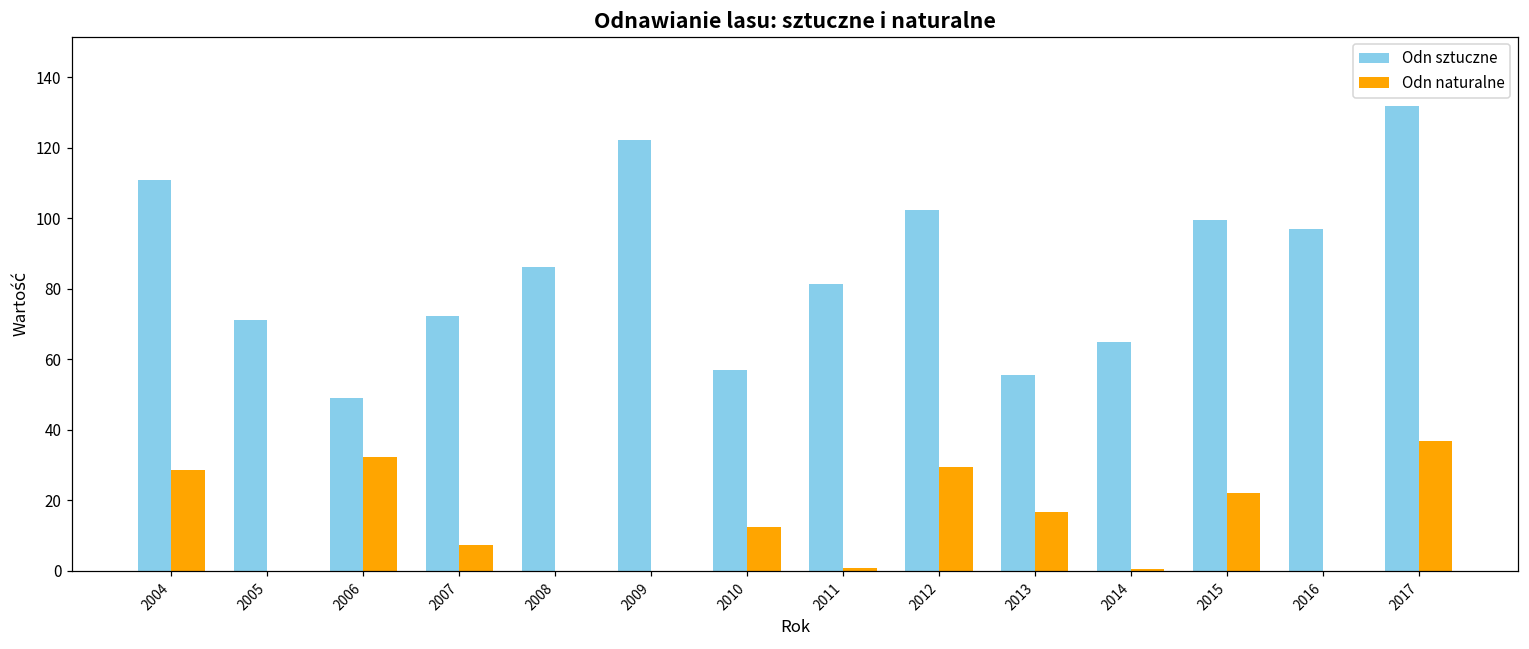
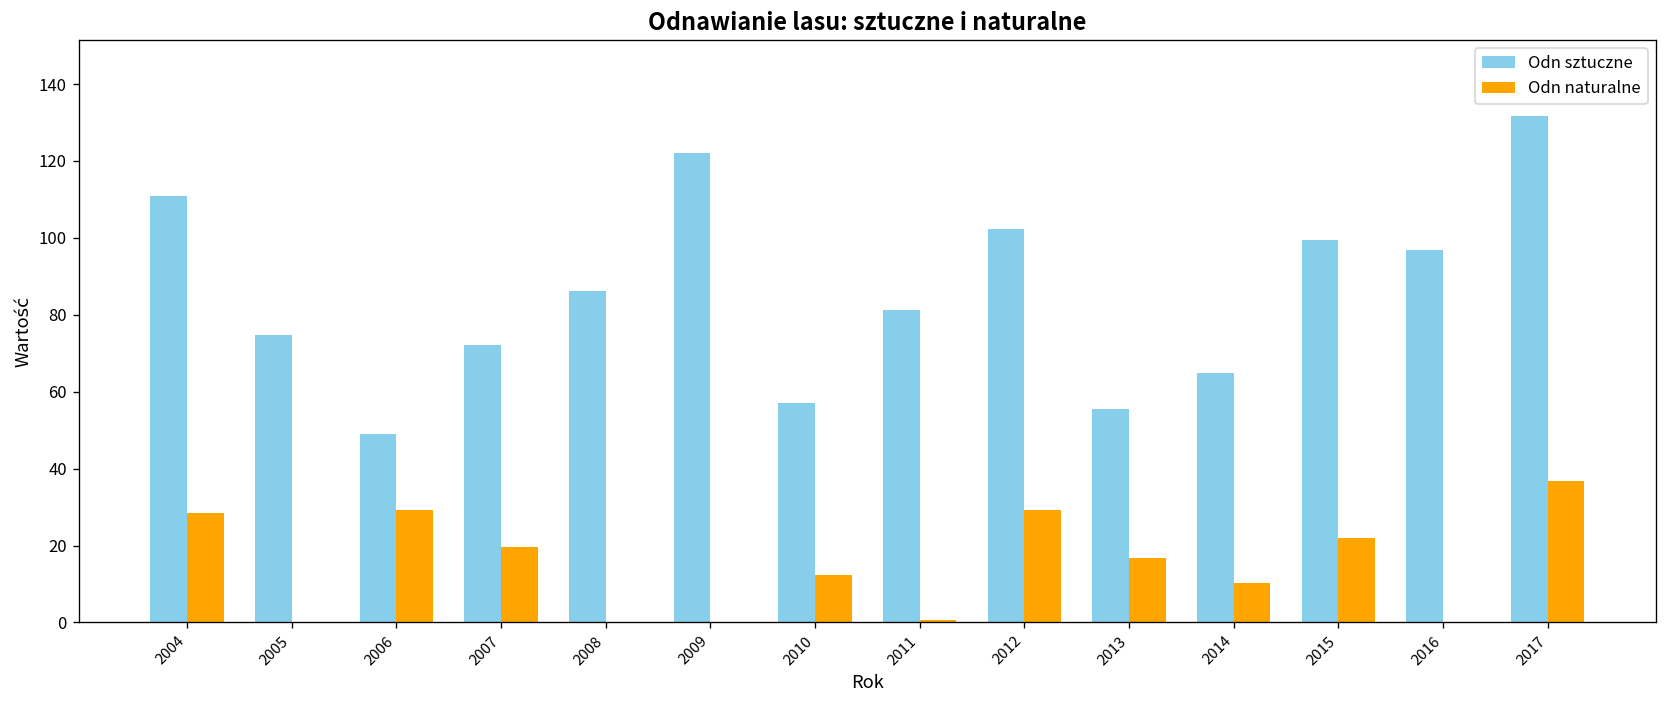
Odn sztuczne, 2005: 71 -> 75
Odn naturalne, 2006: 32 -> 29
Odn naturalne, 2007: 7 -> 20
Odn naturalne, 2014: 0 -> 10
